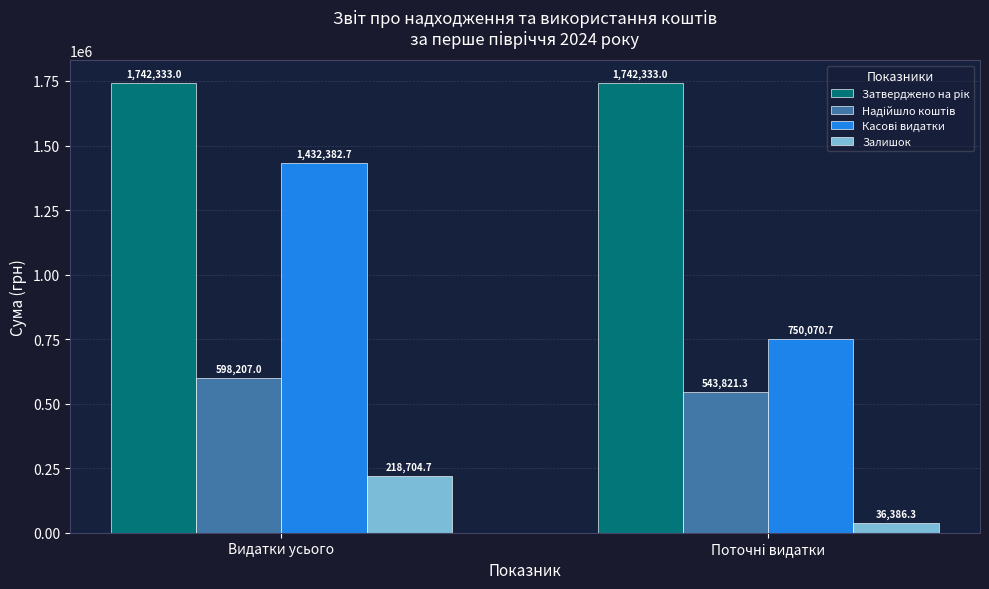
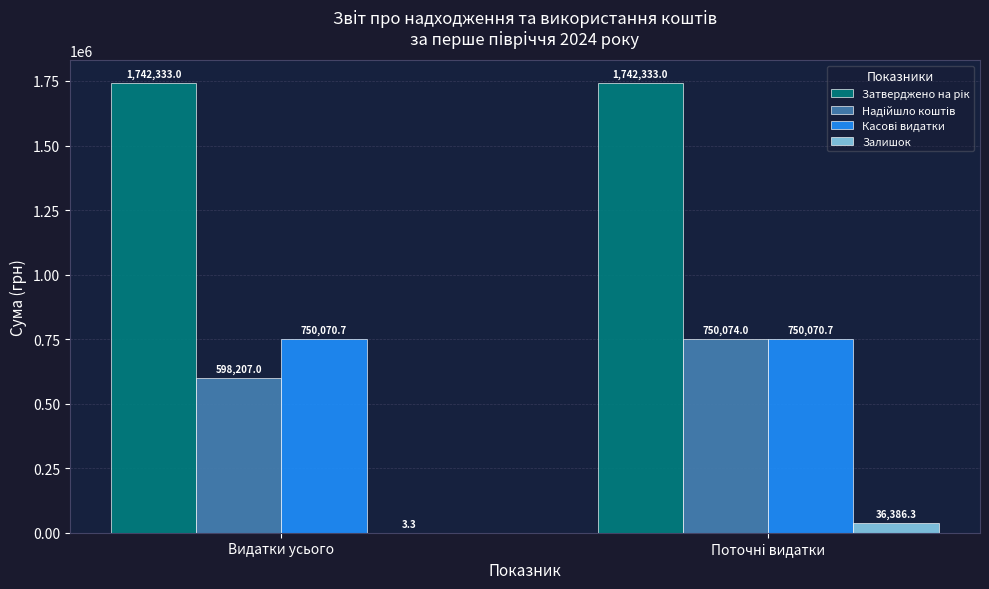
Касові видатки, Видатки усього: 1,432,382.7 -> 750,070.7
Залишок, Видатки усього: 218,704.7 -> 3.3
Надійшло коштів, Поточні видатки: 543,821.3 -> 750,074.0
